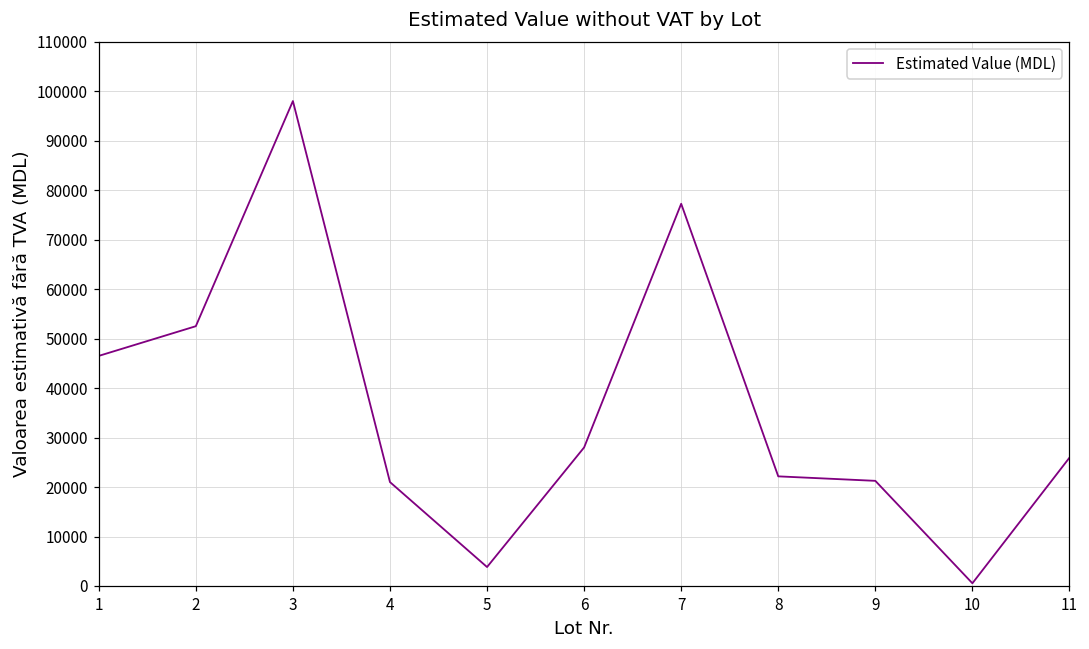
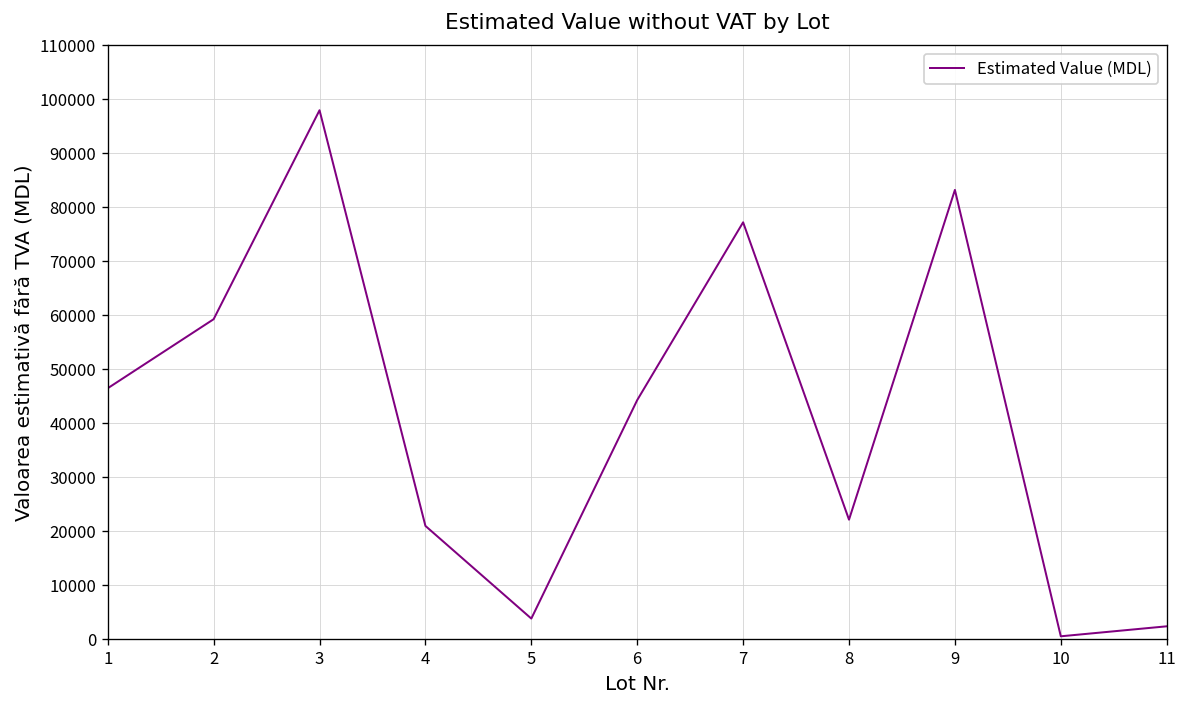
2: 53000 -> 59000
6: 28000 -> 44000
9: 21000 -> 83000
11: 26000 -> 2000
